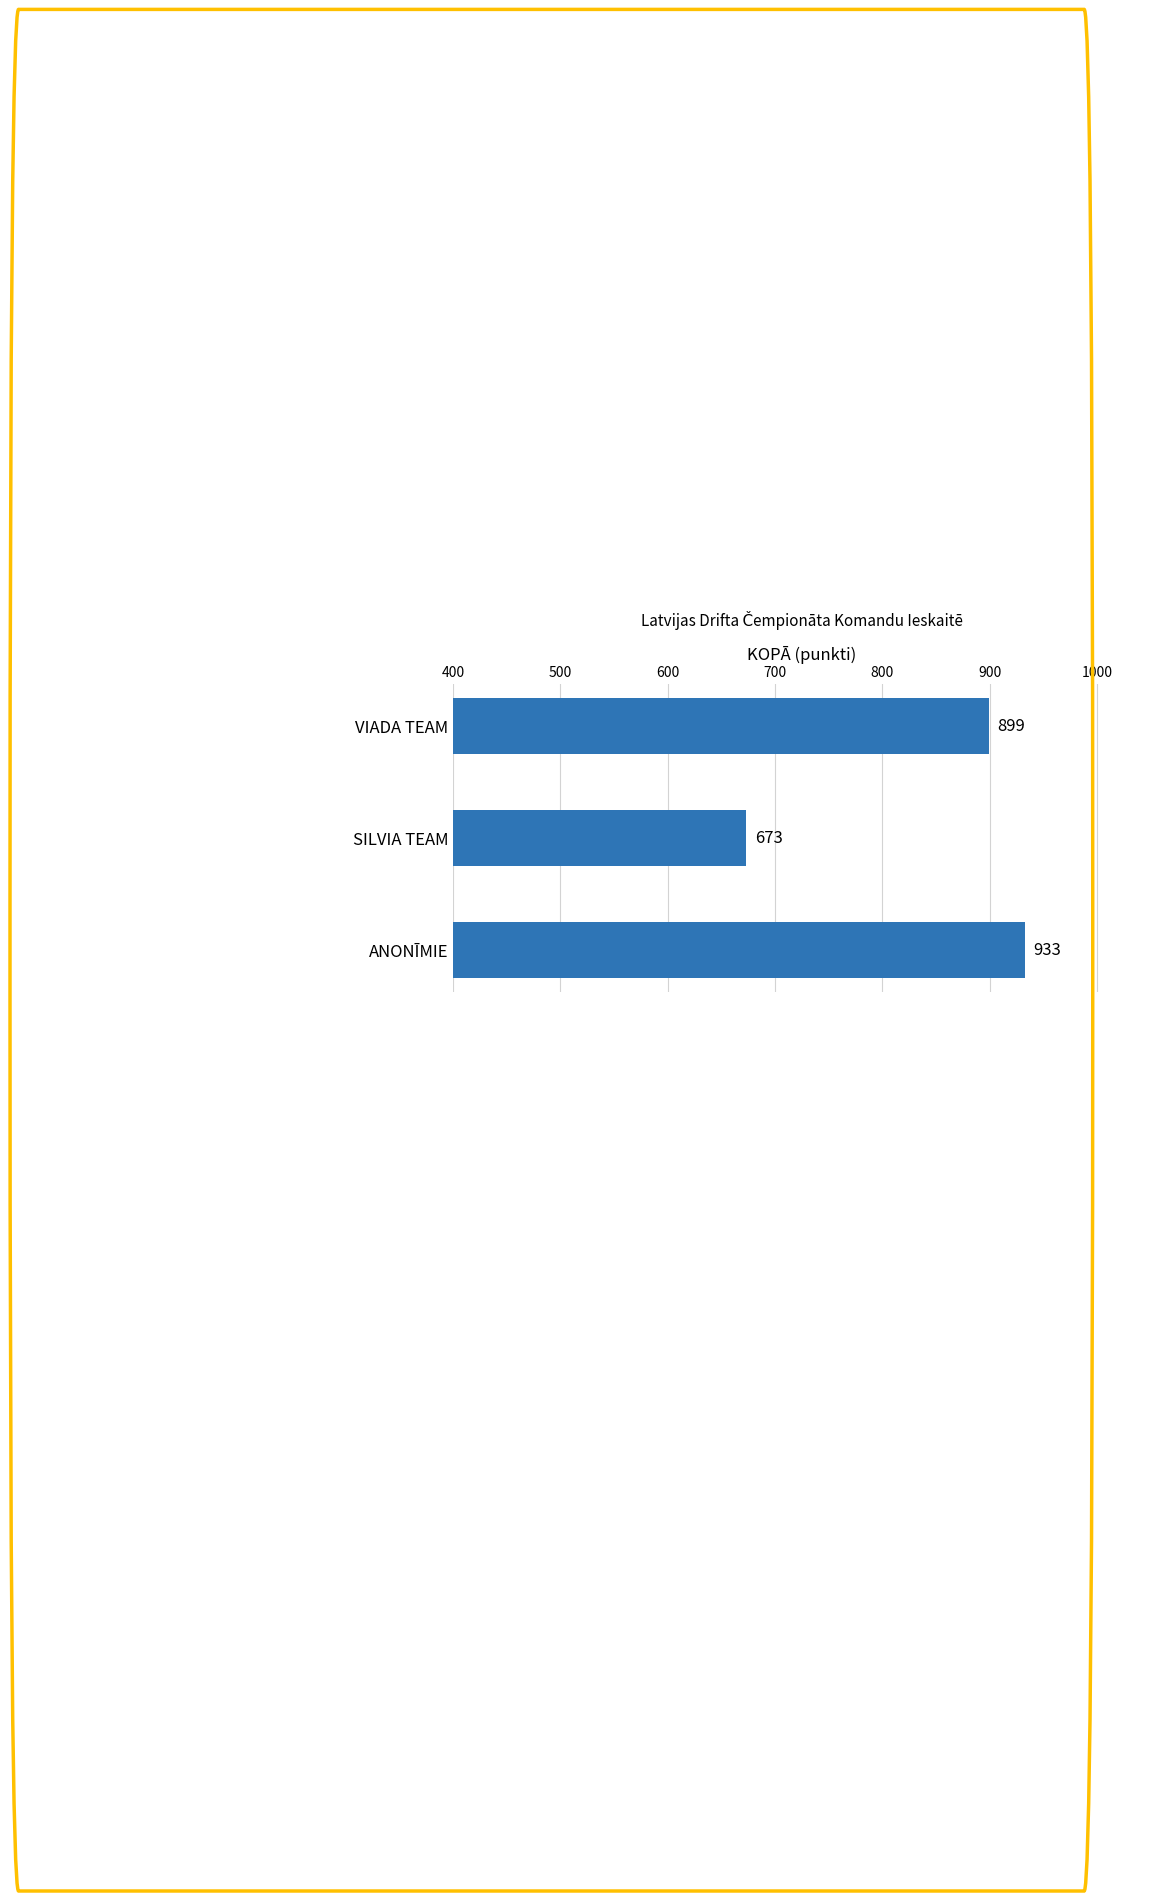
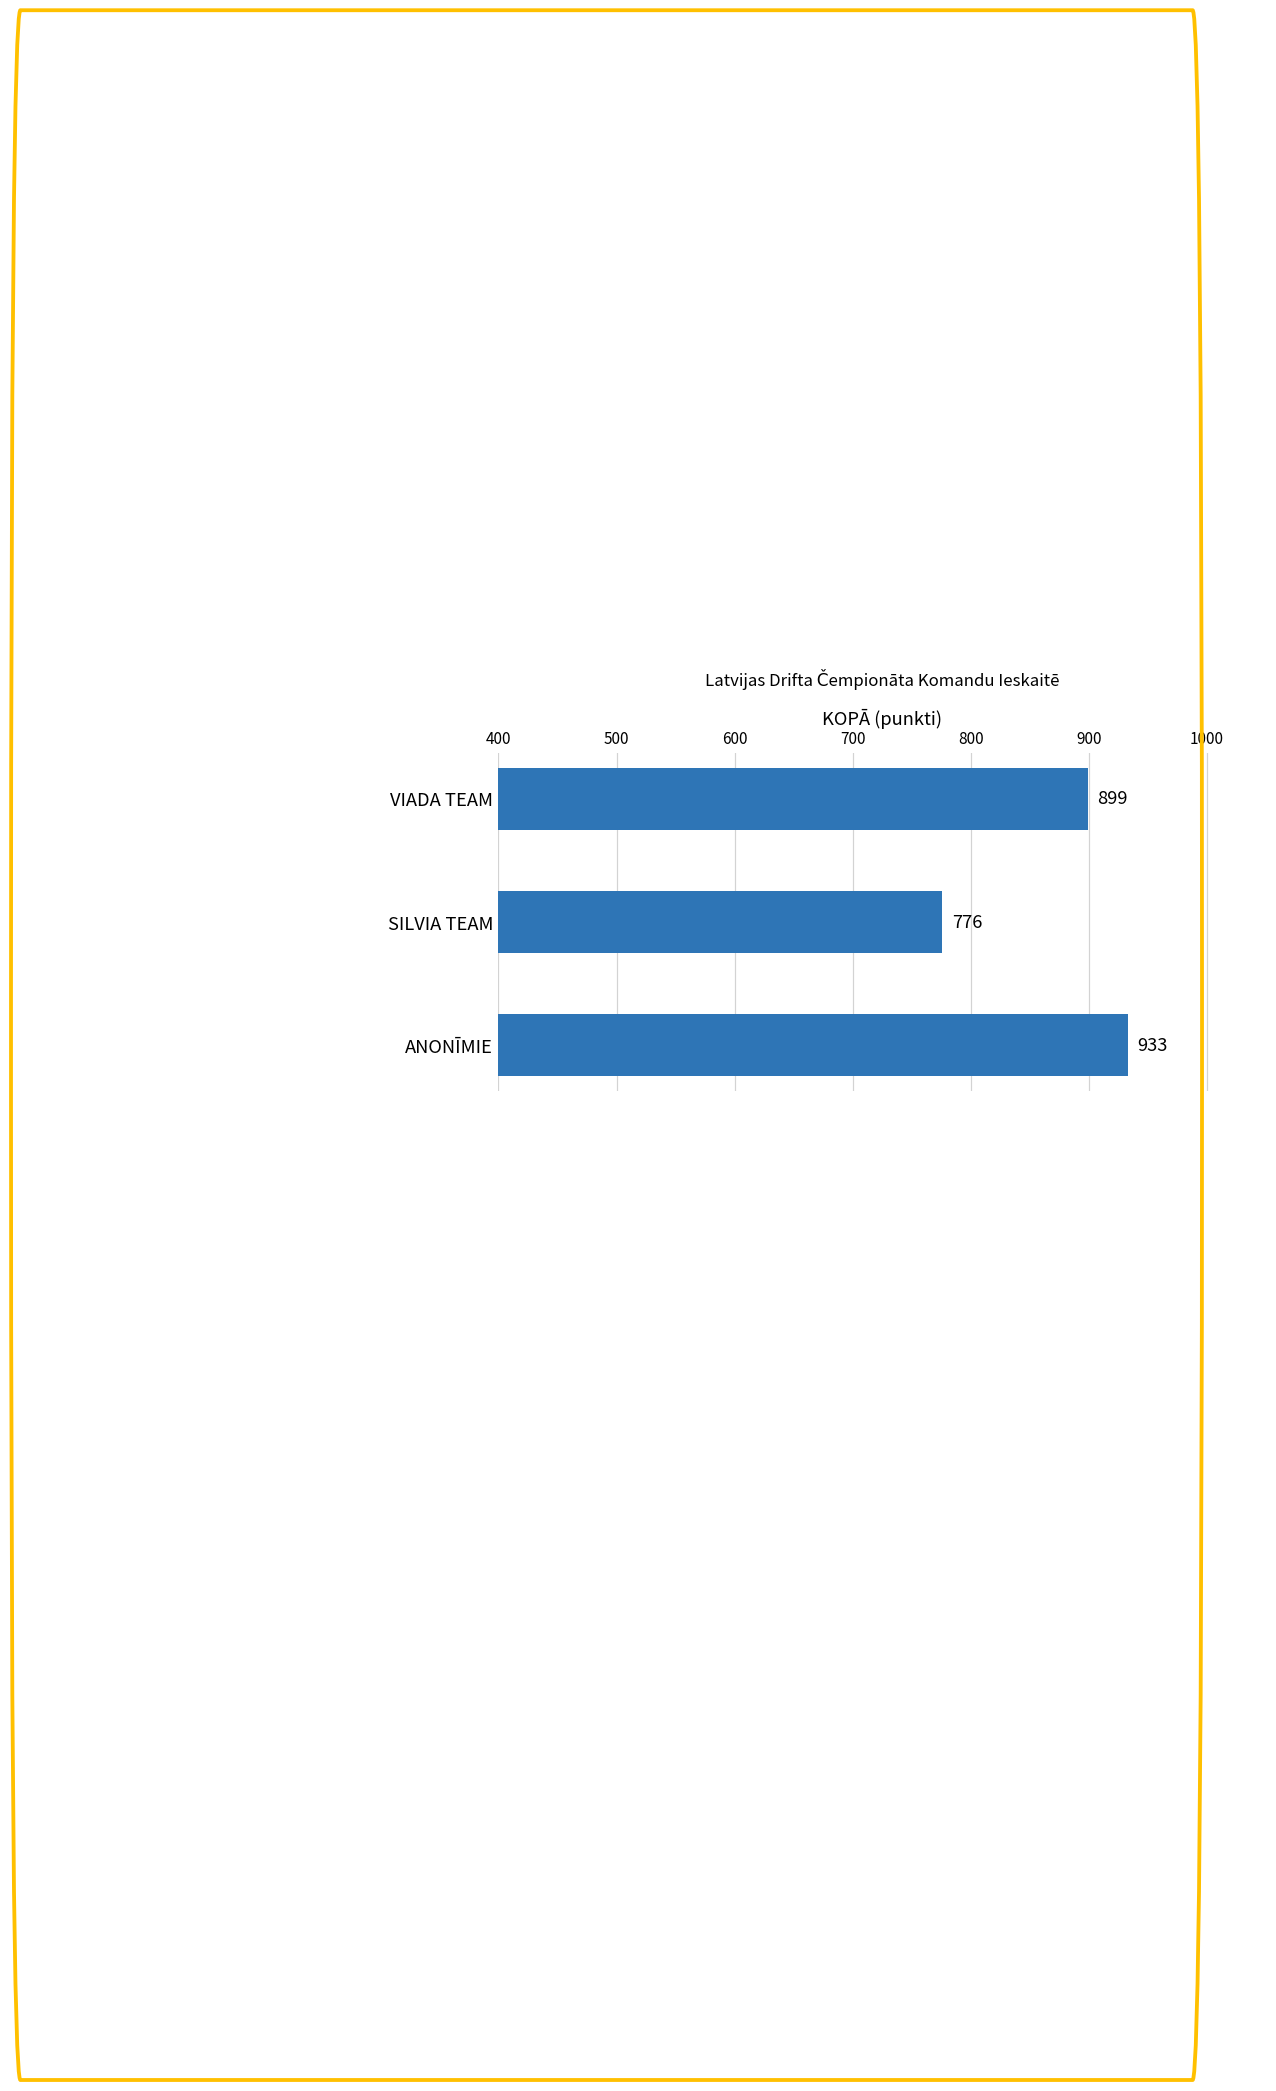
SILVIA TEAM: 673 -> 776
